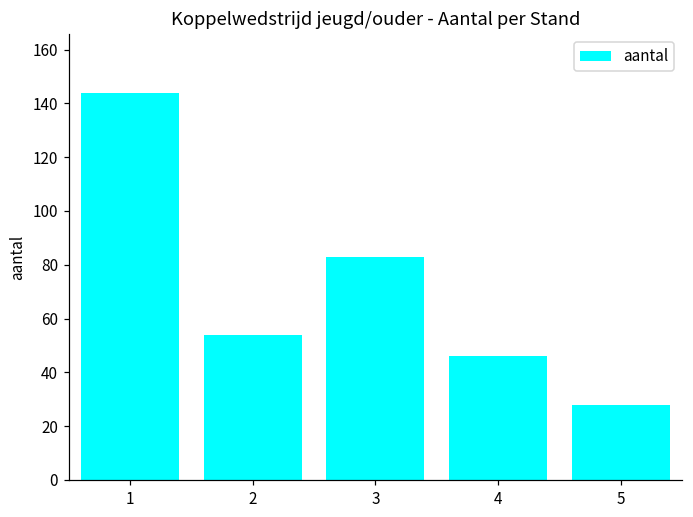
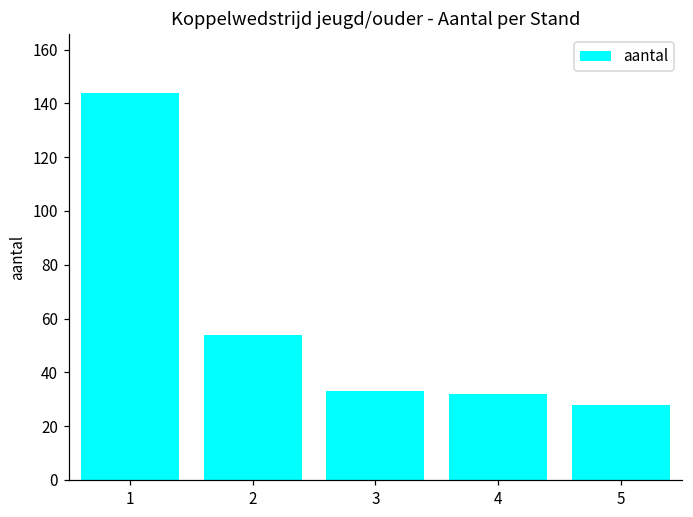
3: 83 -> 33
4: 46 -> 32
